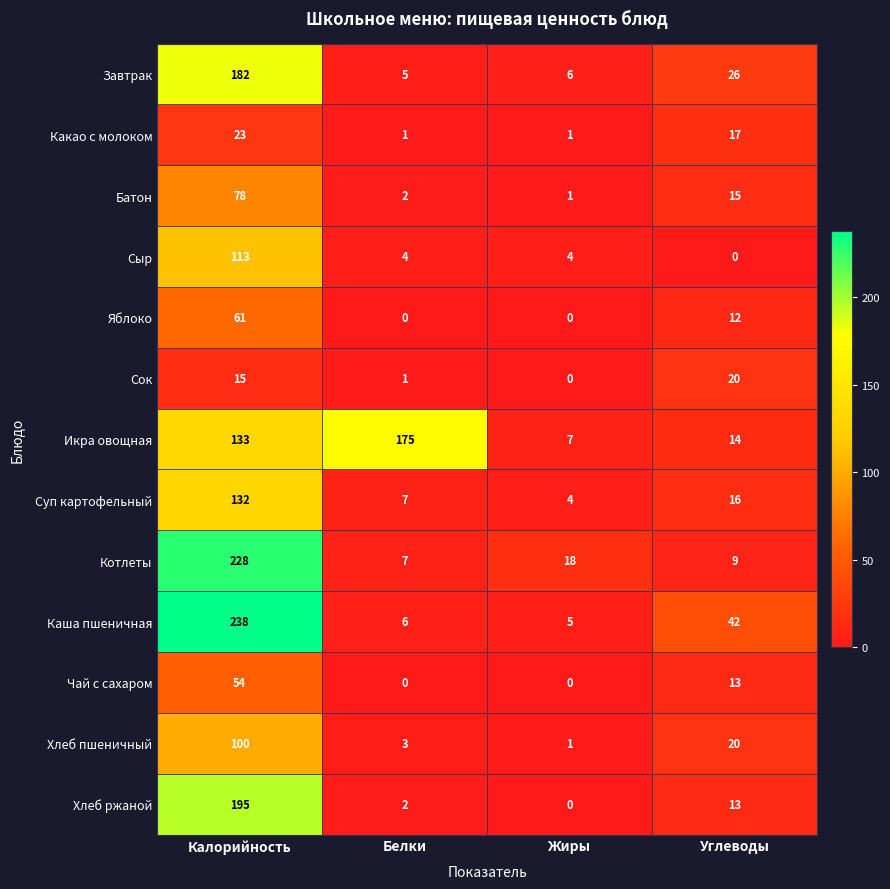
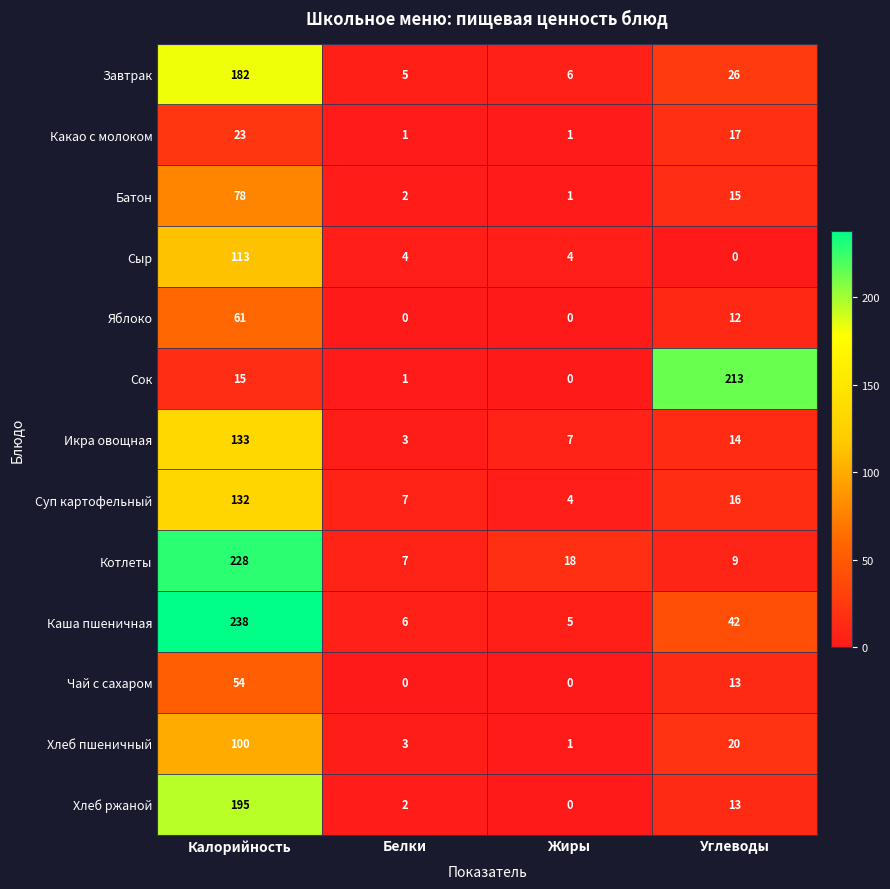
Сок, Углеводы: 20 -> 213
Икра овощная, Белки: 175 -> 3
